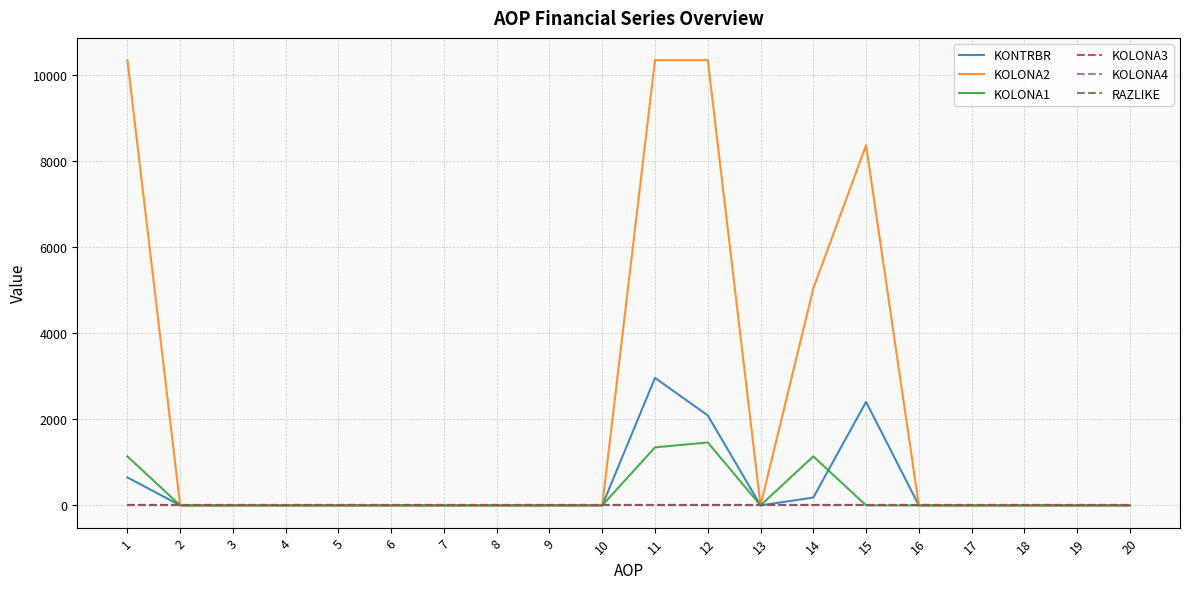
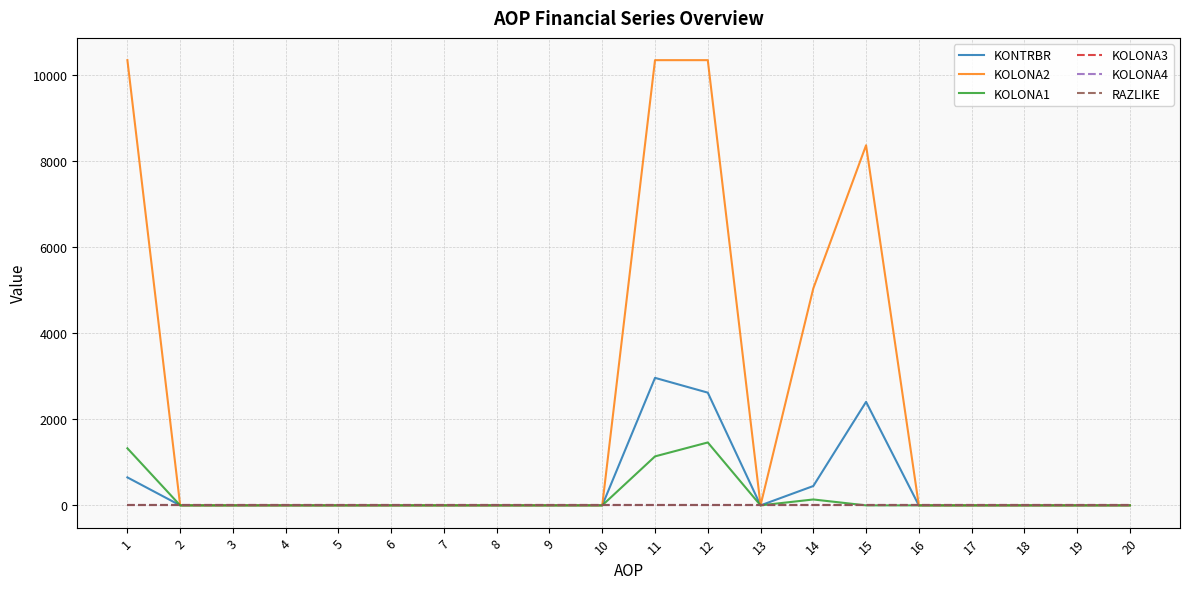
KOLONA1, 1: 1100 -> 1300
KOLONA1, 11: 1300 -> 1100
KONTRBR, 12: 2100 -> 2600
KONTRBR, 14: 200 -> 400
KOLONA1, 14: 1100 -> 100
